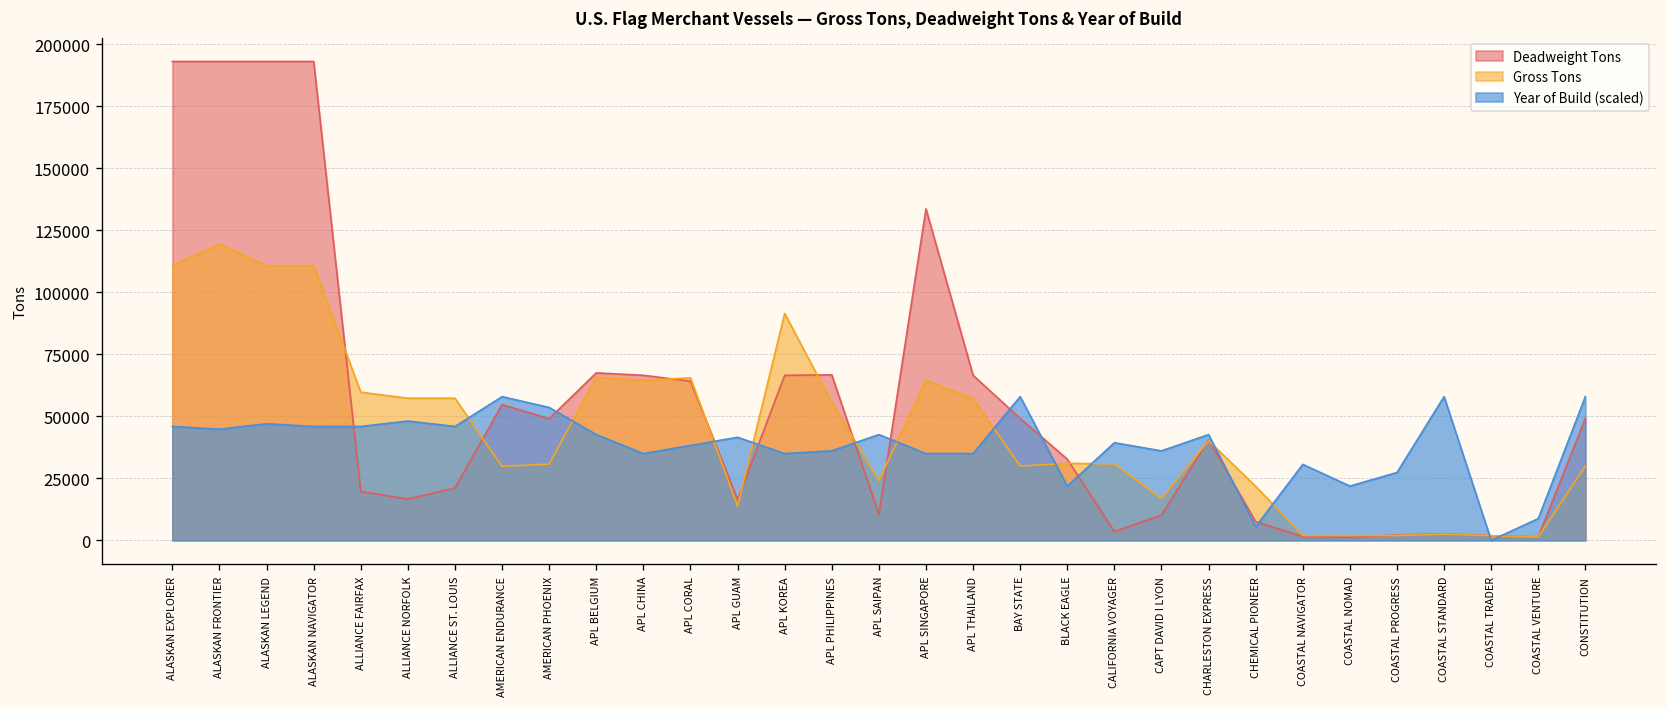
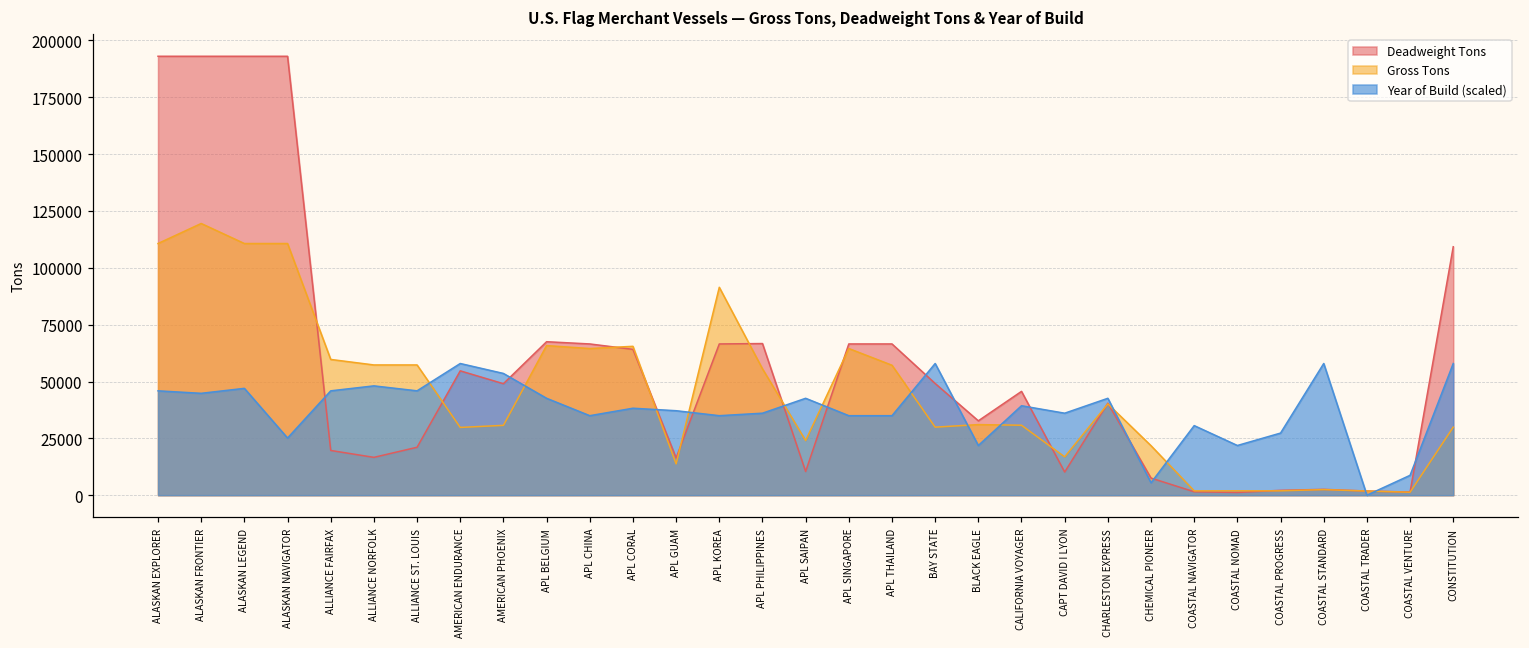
Year of Build (scaled), ALASKAN NAVIGATOR: 46000 -> 25000
Year of Build (scaled), APL GUAM: 42000 -> 37000
Deadweight Tons, APL SINGAPORE: 134000 -> 67000
Deadweight Tons, CALIFORNIA VOYAGER: 4000 -> 46000
Deadweight Tons, CONSTITUTION: 49000 -> 109000
